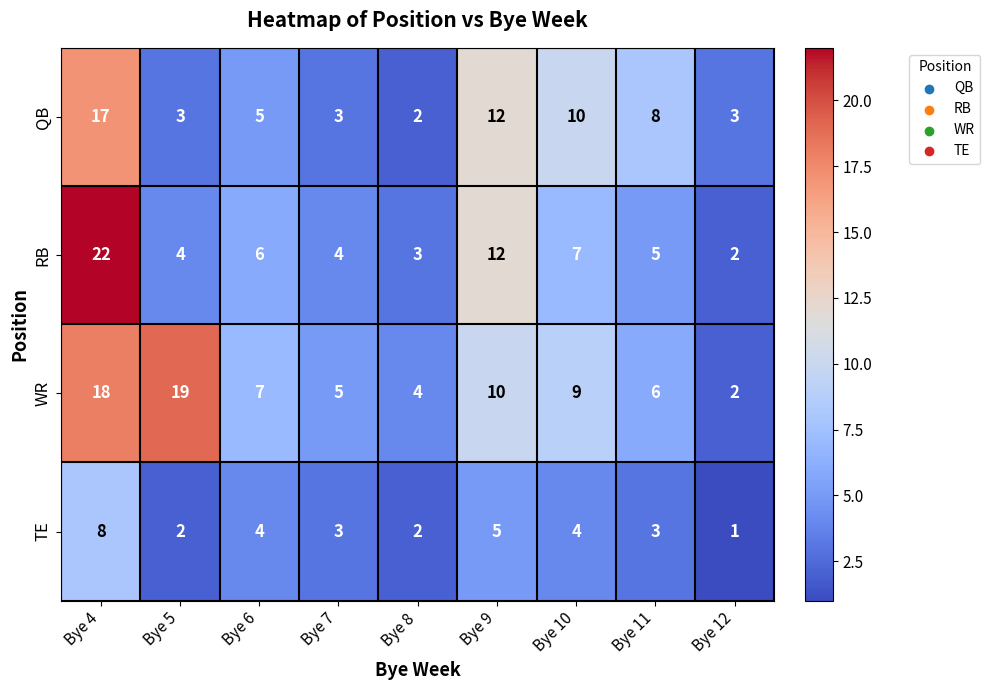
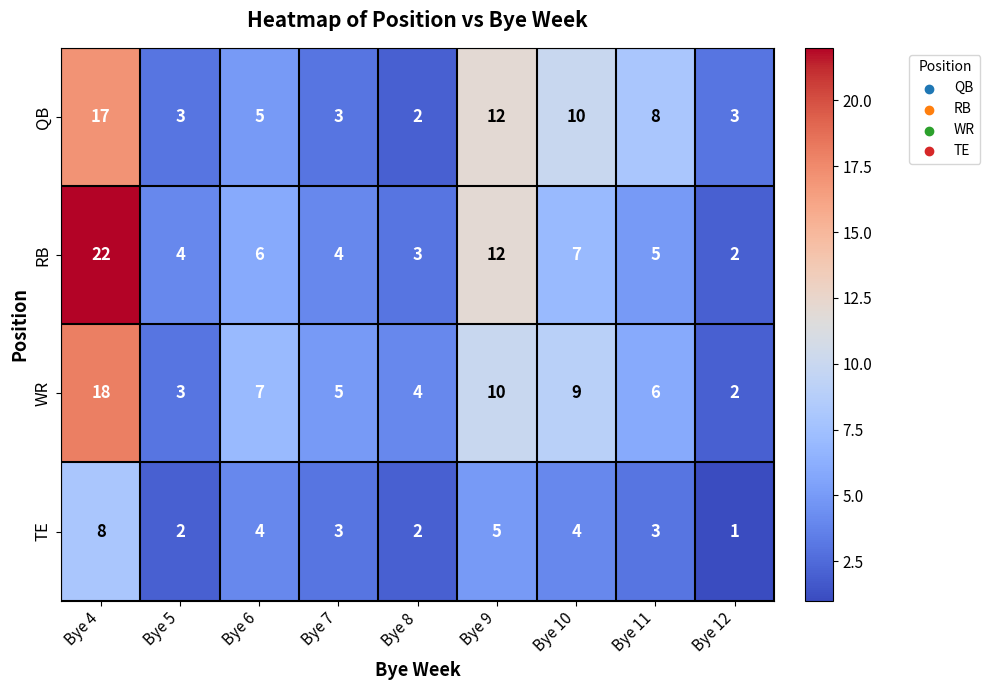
WR, Bye 5: 19 -> 3
